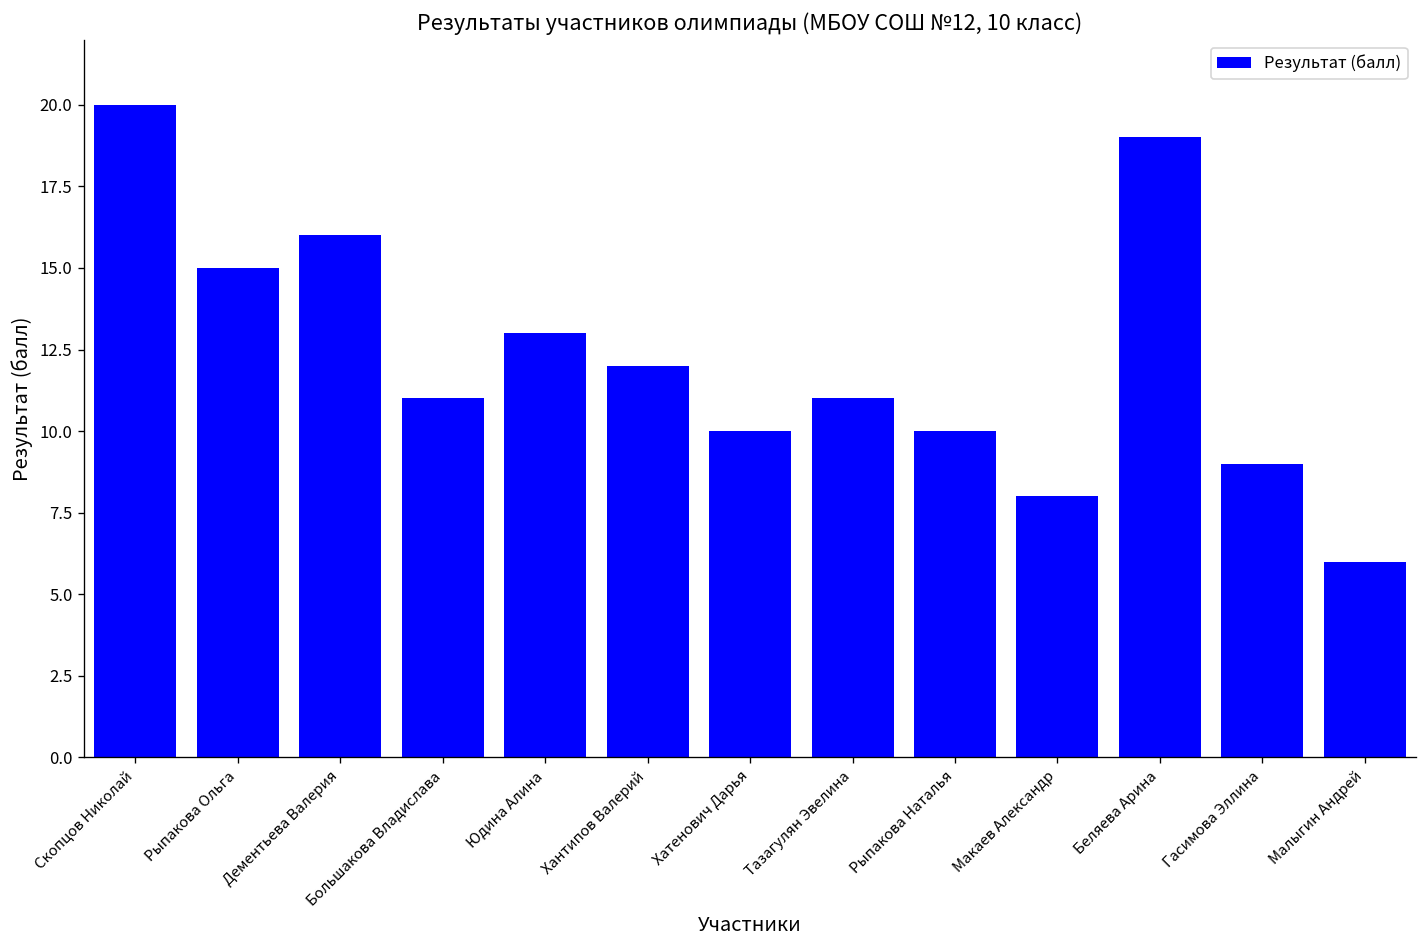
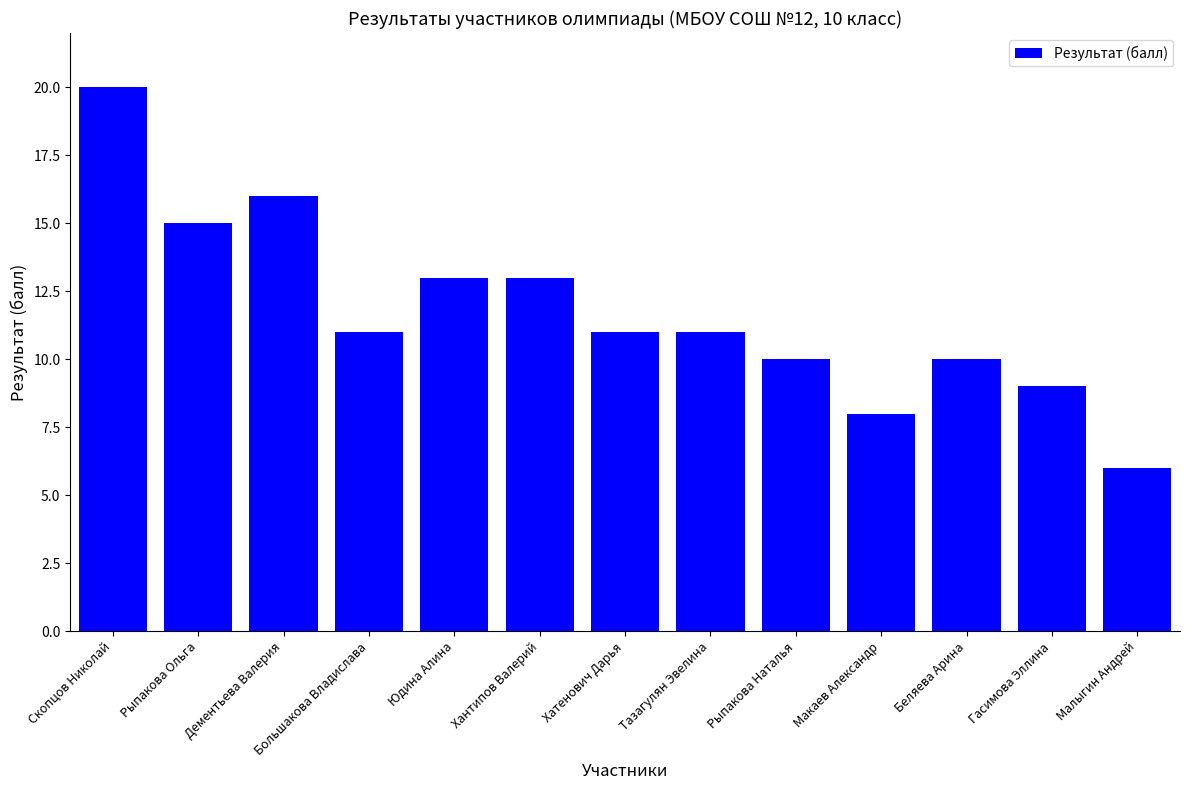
Хантипов Валерий: 12 -> 13
Хатенович Дарья: 10 -> 11
Беляева Арина: 19 -> 10
